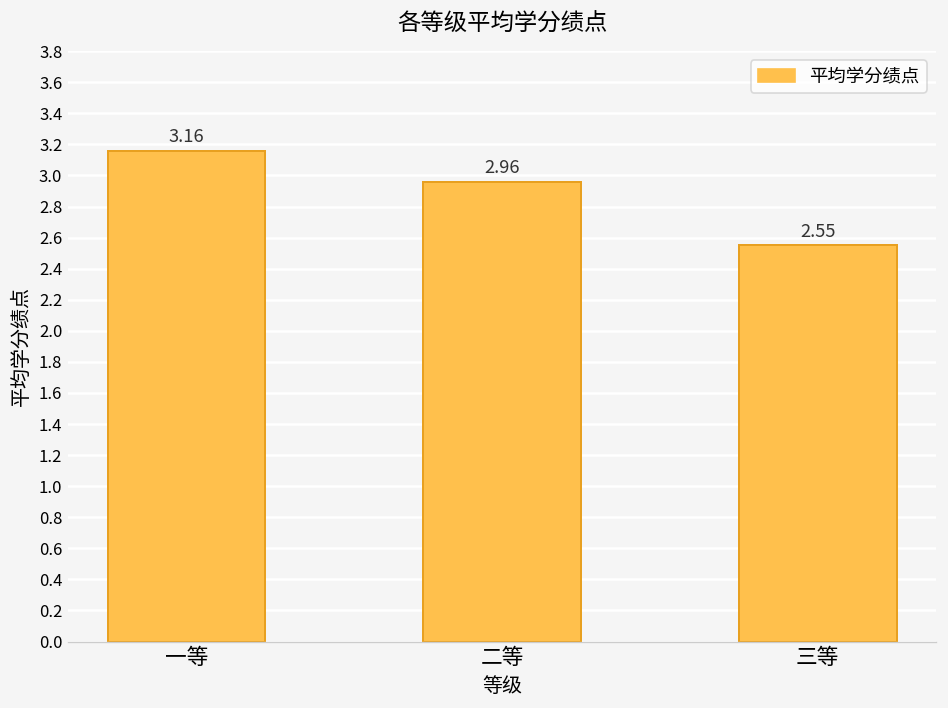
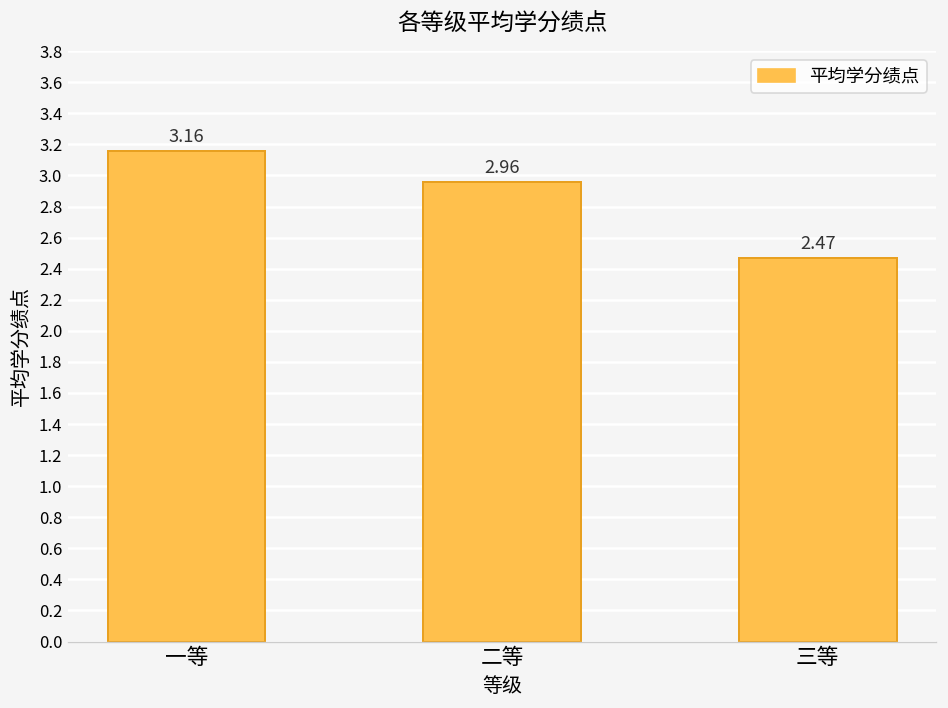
三等: 2.55 -> 2.47
